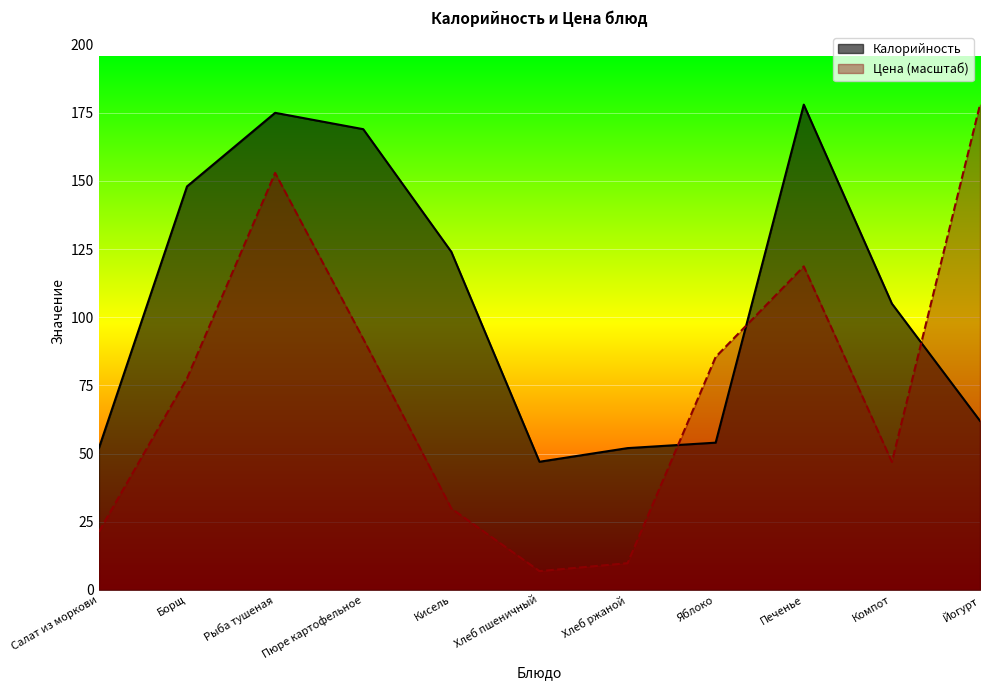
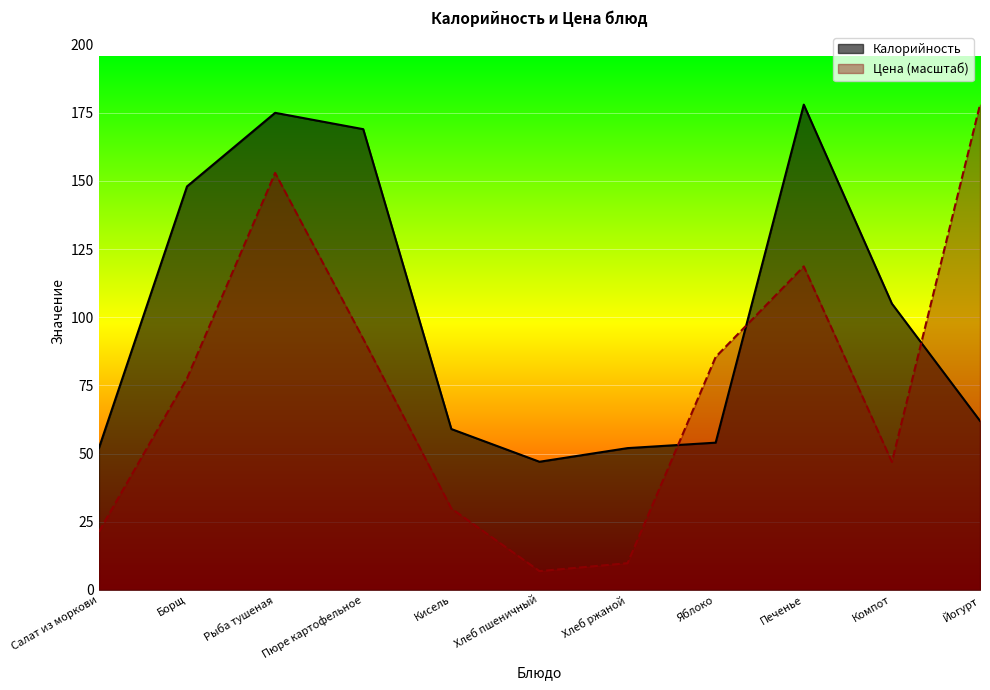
Калорийность, Кисель: 124 -> 59
